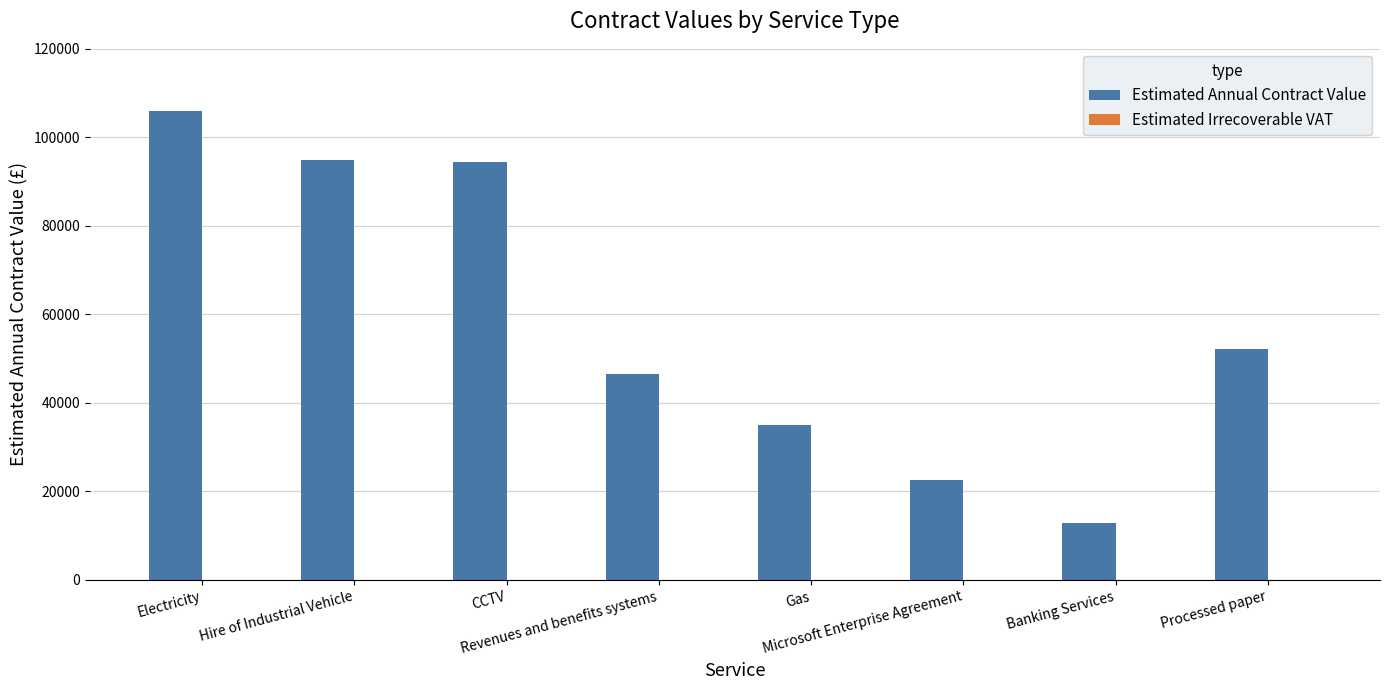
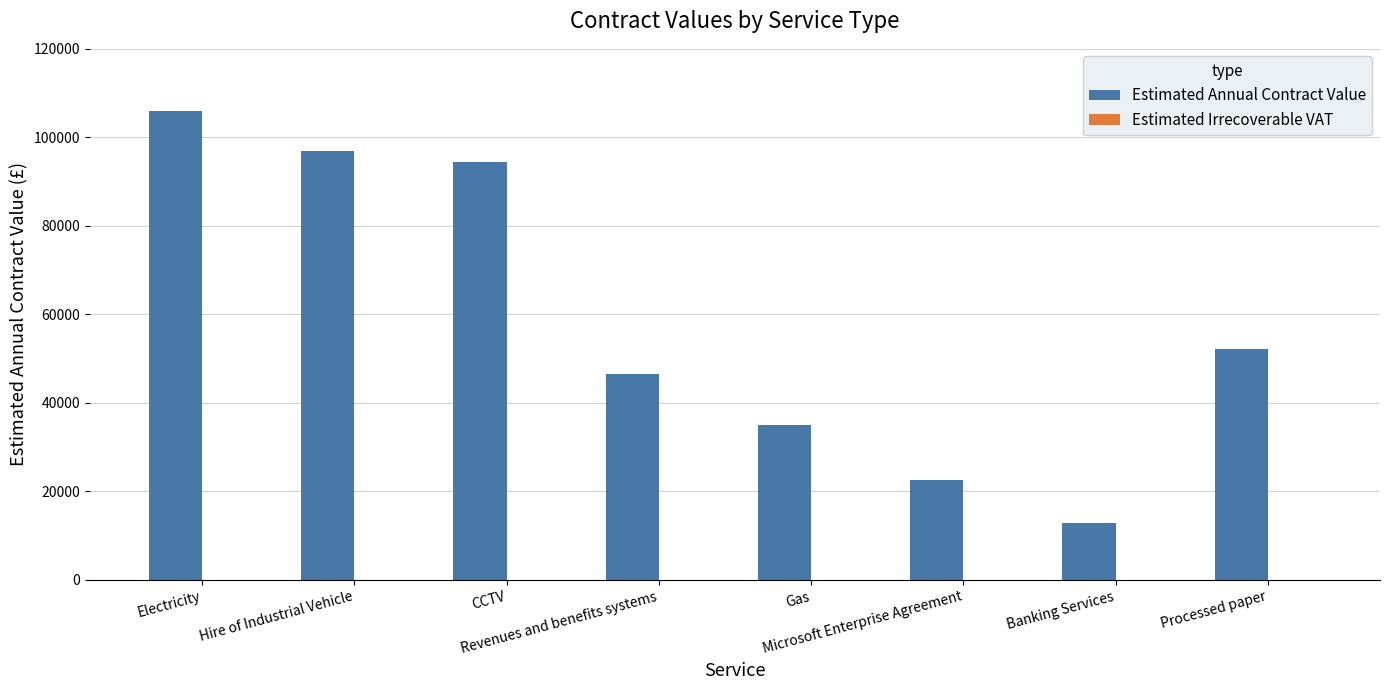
Estimated Annual Contract Value, Hire of Industrial Vehicle: 95000 -> 97000
